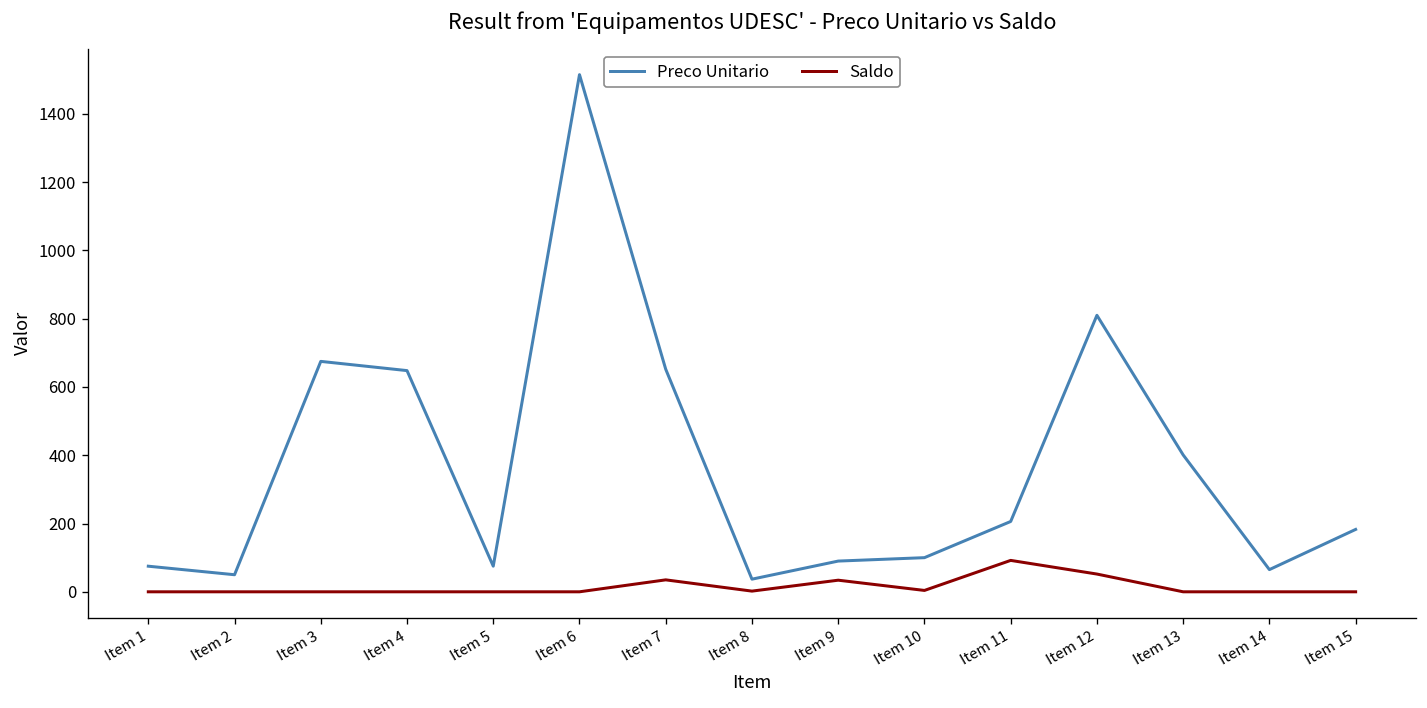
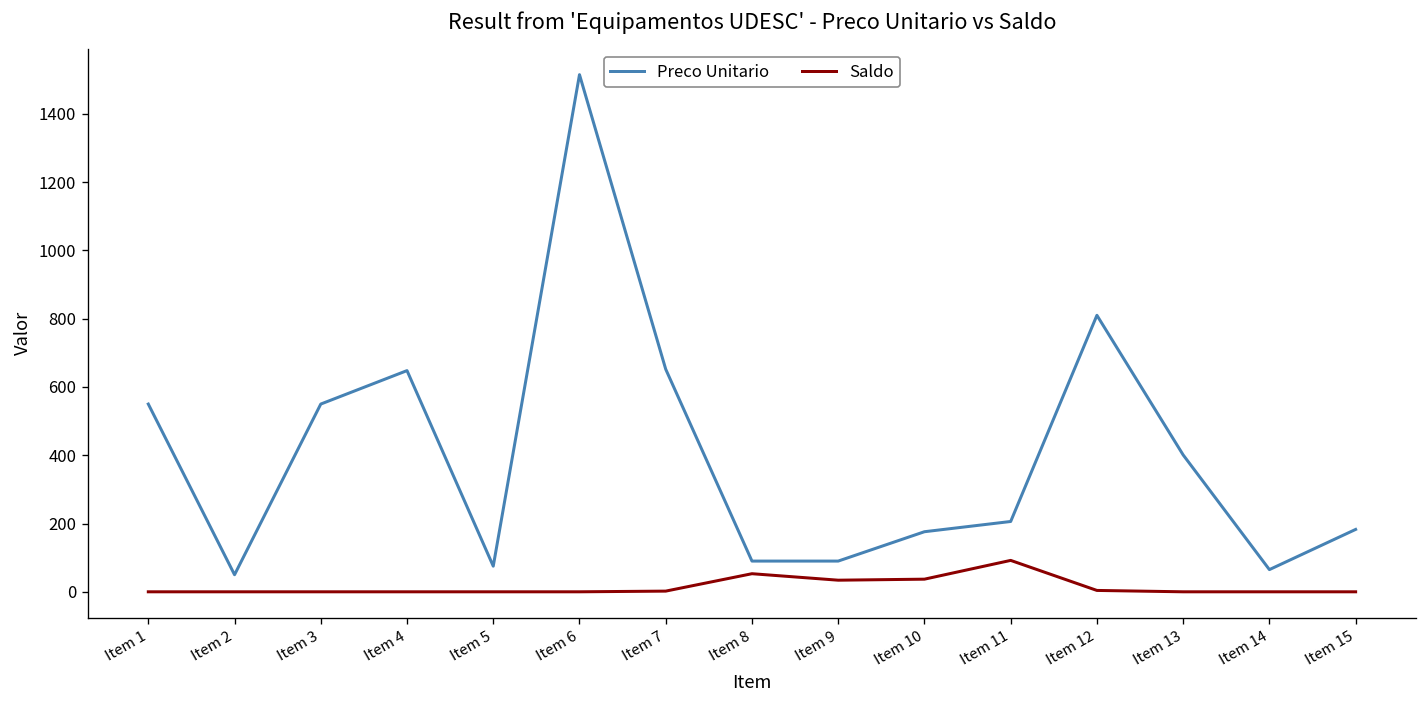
Preco Unitario, Item 1: 80 -> 550
Preco Unitario, Item 3: 680 -> 550
Saldo, Item 7: 40 -> 0
Preco Unitario, Item 8: 40 -> 90
Saldo, Item 8: 0 -> 50
Preco Unitario, Item 10: 100 -> 180
Saldo, Item 10: 0 -> 40
Saldo, Item 12: 50 -> 0
